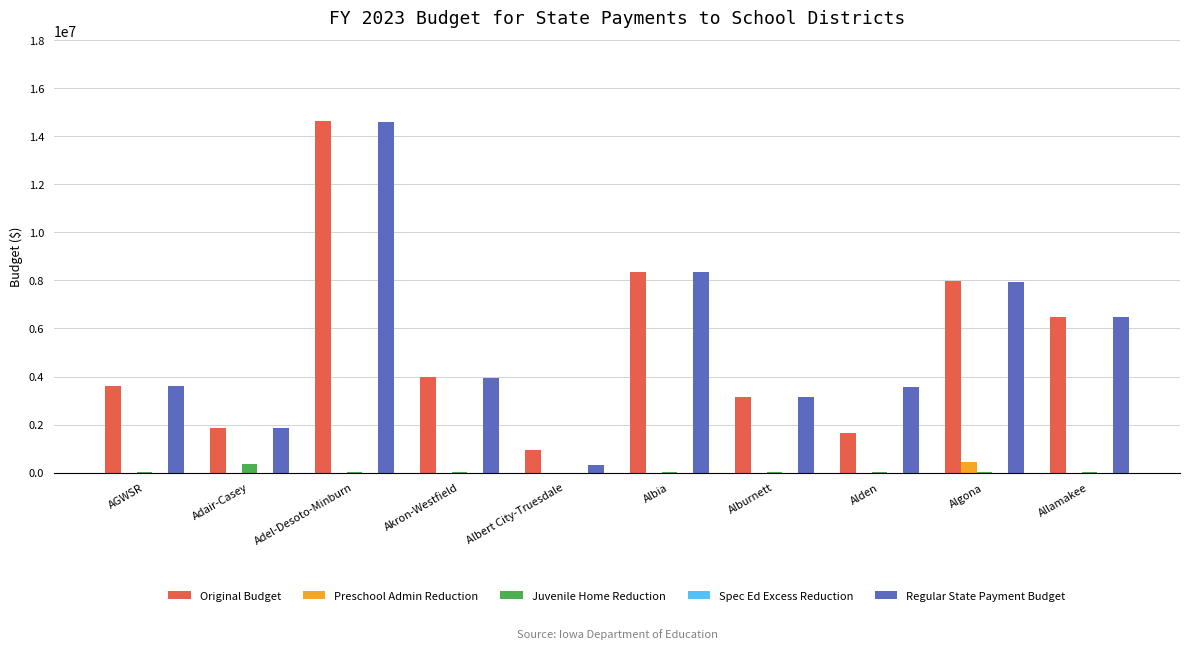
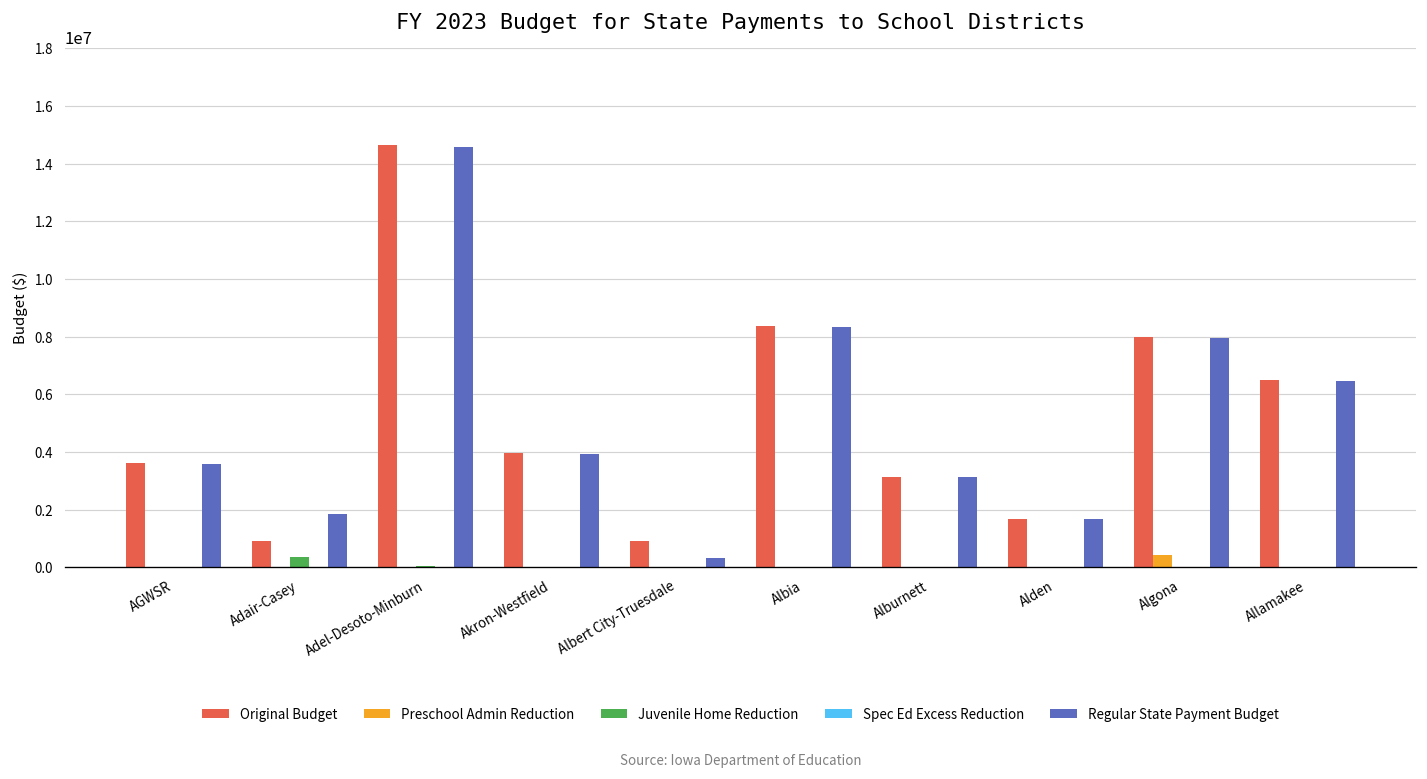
Original Budget, Adair-Casey: 1900000 -> 900000
Regular State Payment Budget, Alden: 3600000 -> 1700000
